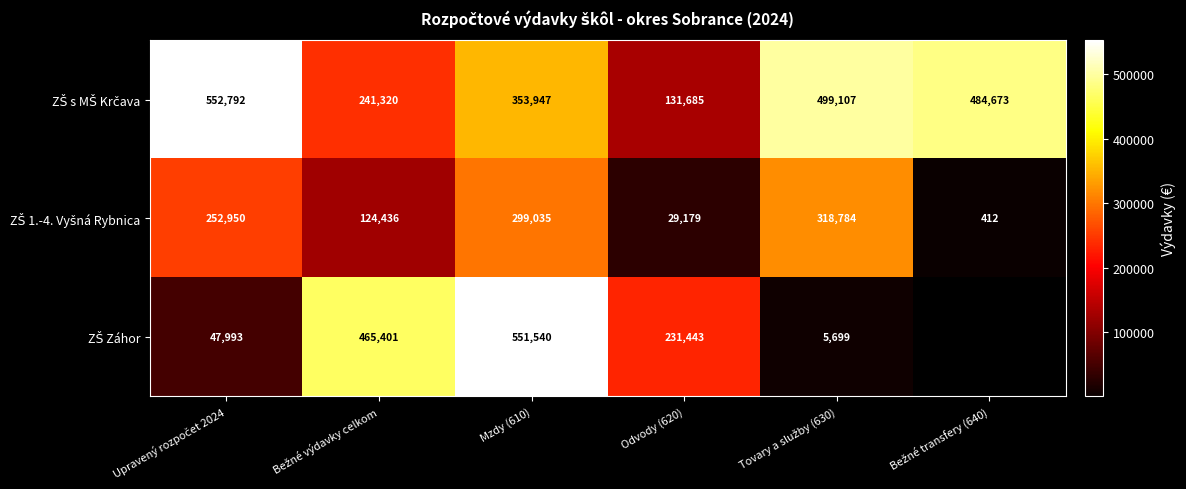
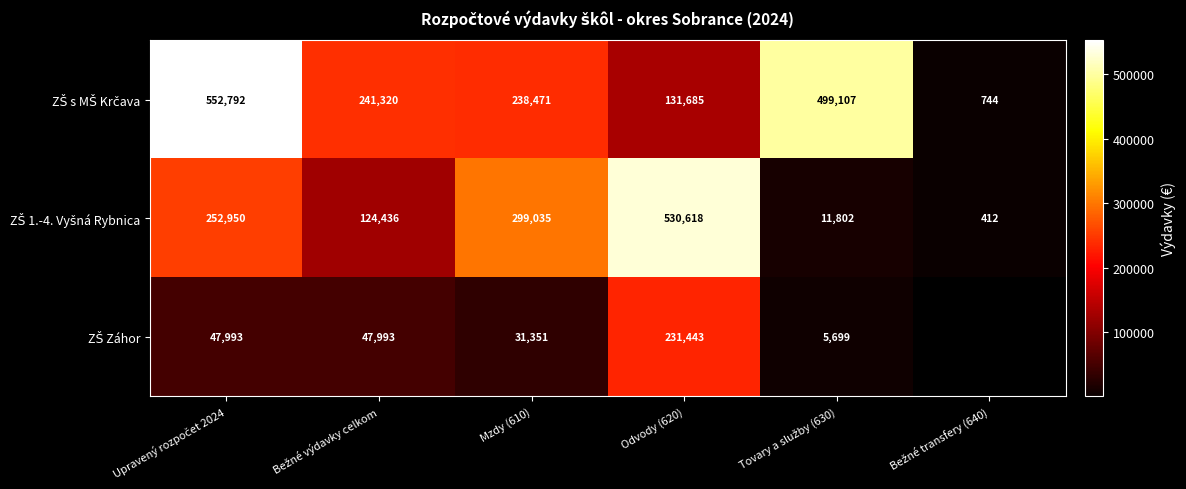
ZŠ s MŠ Krčava, Mzdy (610): 353,947 -> 238,471
ZŠ s MŠ Krčava, Bežné transfery (640): 484,673 -> 744
ZŠ 1.-4. Vyšná Rybnica, Odvody (620): 29,179 -> 530,618
ZŠ 1.-4. Vyšná Rybnica, Tovary a služby (630): 318,784 -> 11,802
ZŠ Záhor, Bežné výdavky celkom: 465,401 -> 47,993
ZŠ Záhor, Mzdy (610): 551,540 -> 31,351
